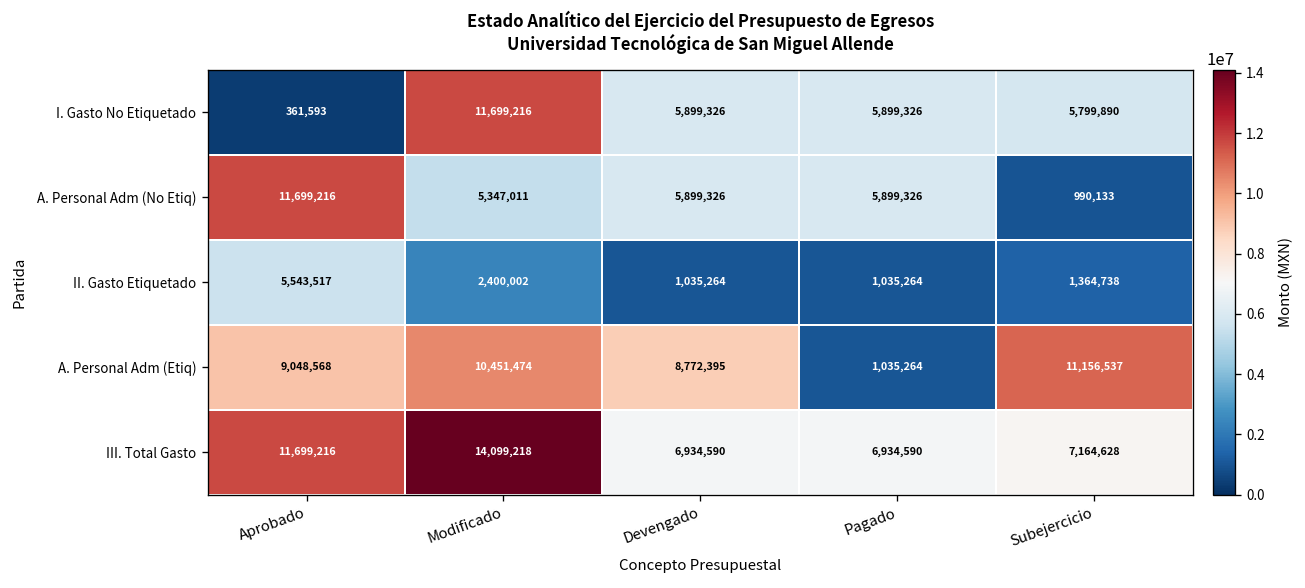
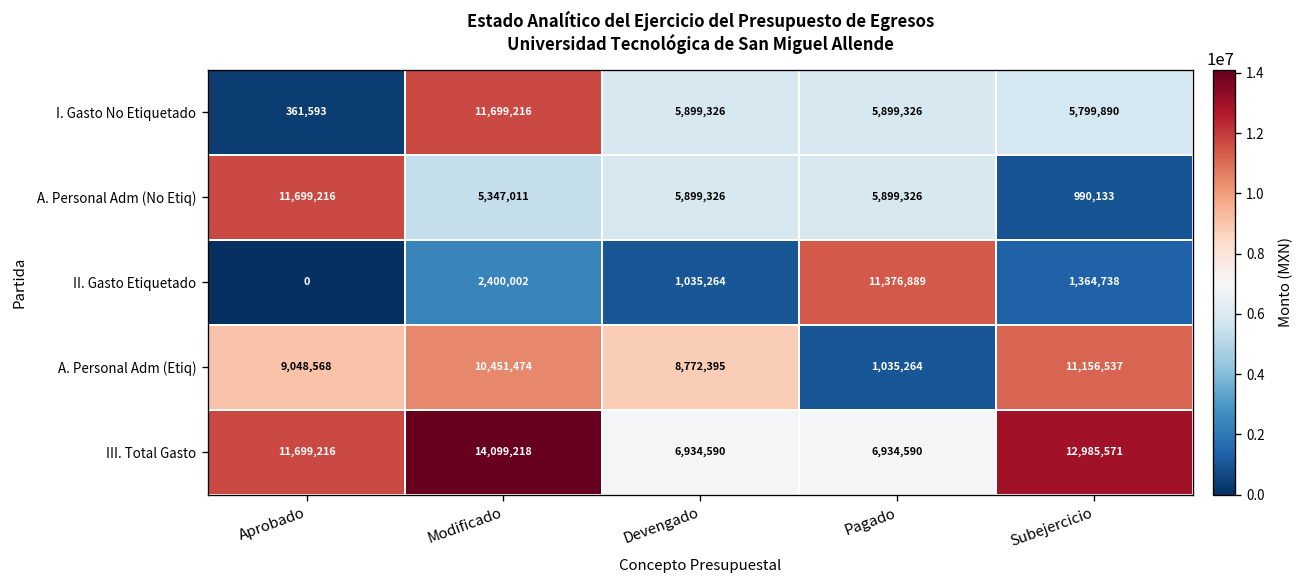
II. Gasto Etiquetado, Aprobado: 5,543,517 -> 0
II. Gasto Etiquetado, Pagado: 1,035,264 -> 11,376,889
III. Total Gasto, Subejercicio: 7,164,628 -> 12,985,571
